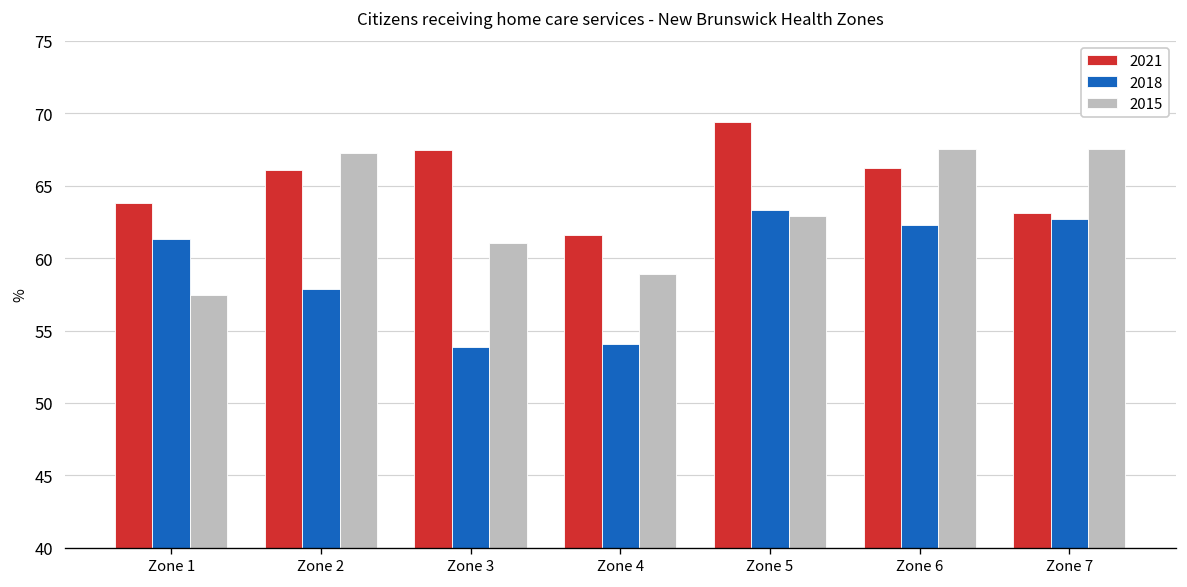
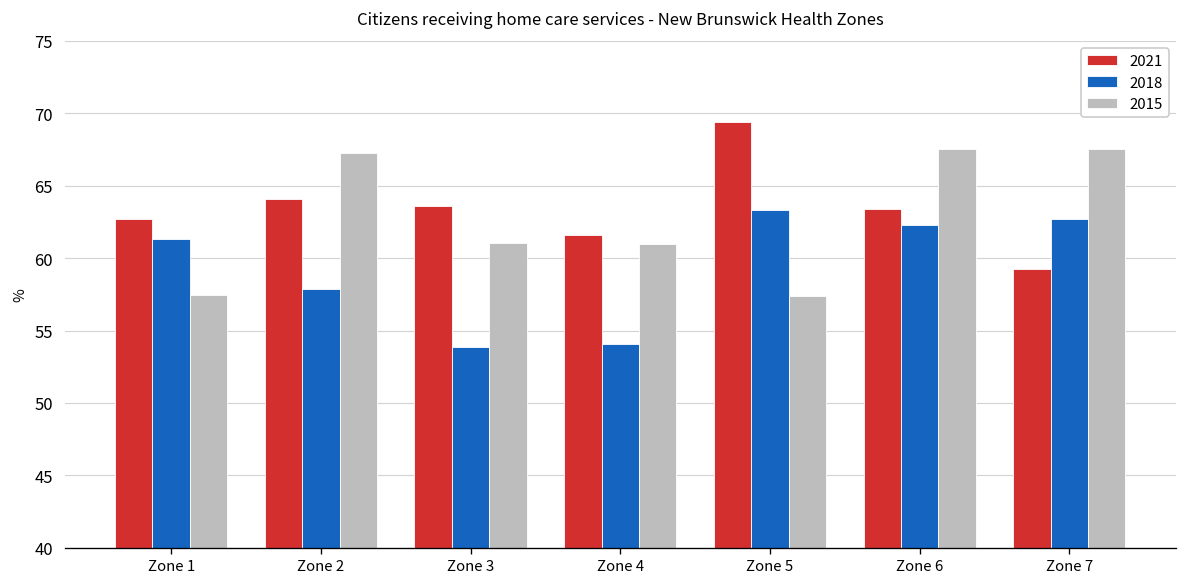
2021, Zone 1: 63.8 -> 62.7
2021, Zone 2: 66.1 -> 64.1
2021, Zone 3: 67.5 -> 63.6
2015, Zone 4: 58.9 -> 61.0
2015, Zone 5: 62.9 -> 57.4
2021, Zone 6: 66.2 -> 63.4
2021, Zone 7: 63.1 -> 59.3
